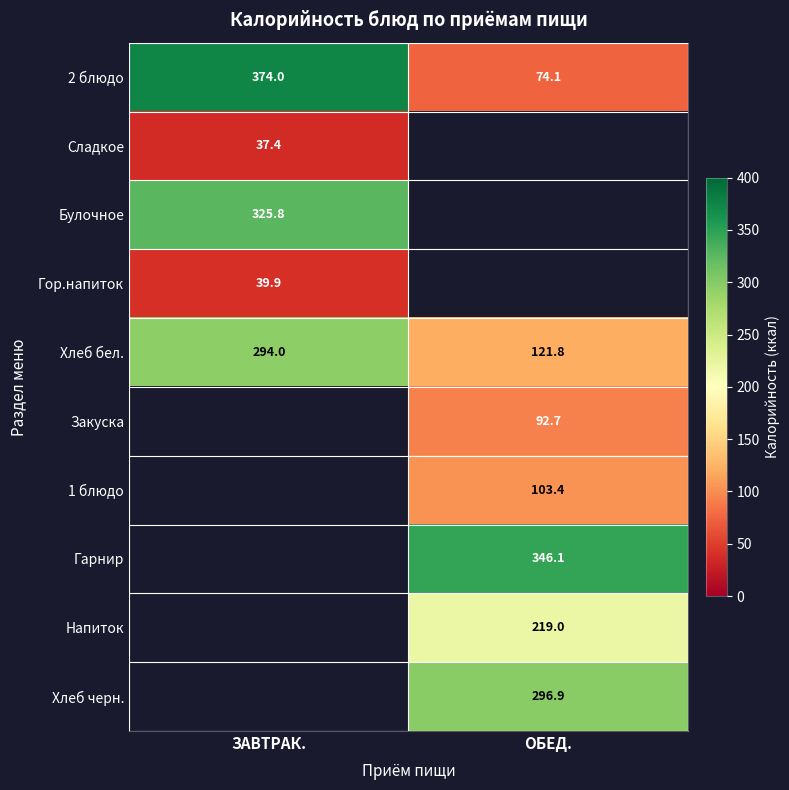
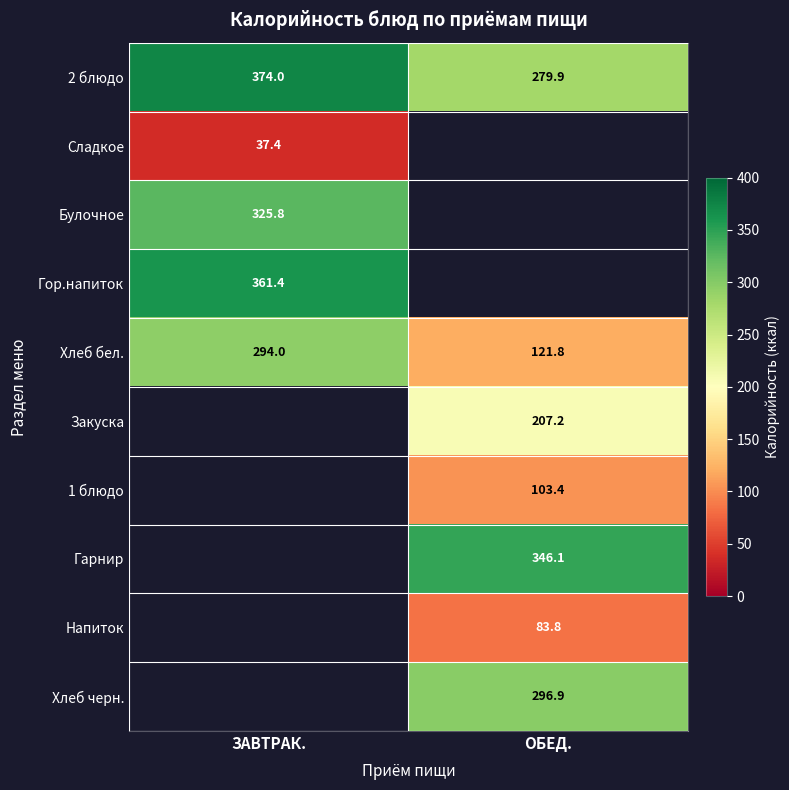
2 блюдо, ОБЕД.: 74.1 -> 279.9
Гор.напиток, ЗАВТРАК.: 39.9 -> 361.4
Закуска, ОБЕД.: 92.7 -> 207.2
Напиток, ОБЕД.: 219.0 -> 83.8
